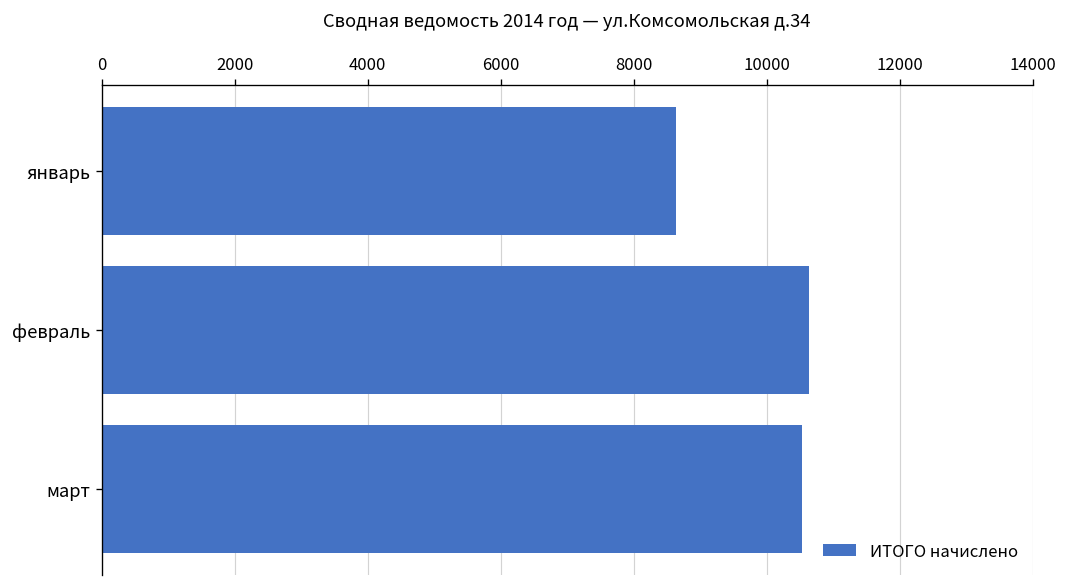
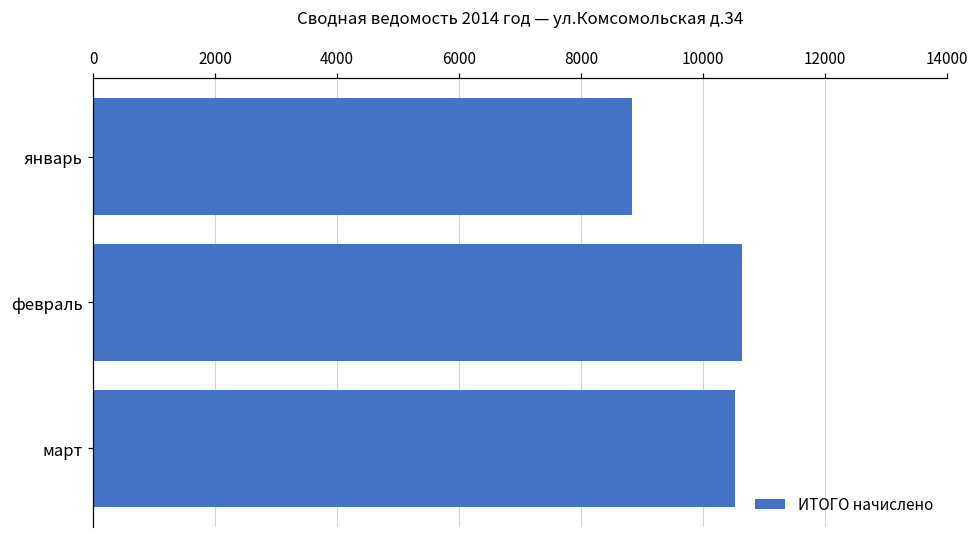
январь: 8600 -> 8800
